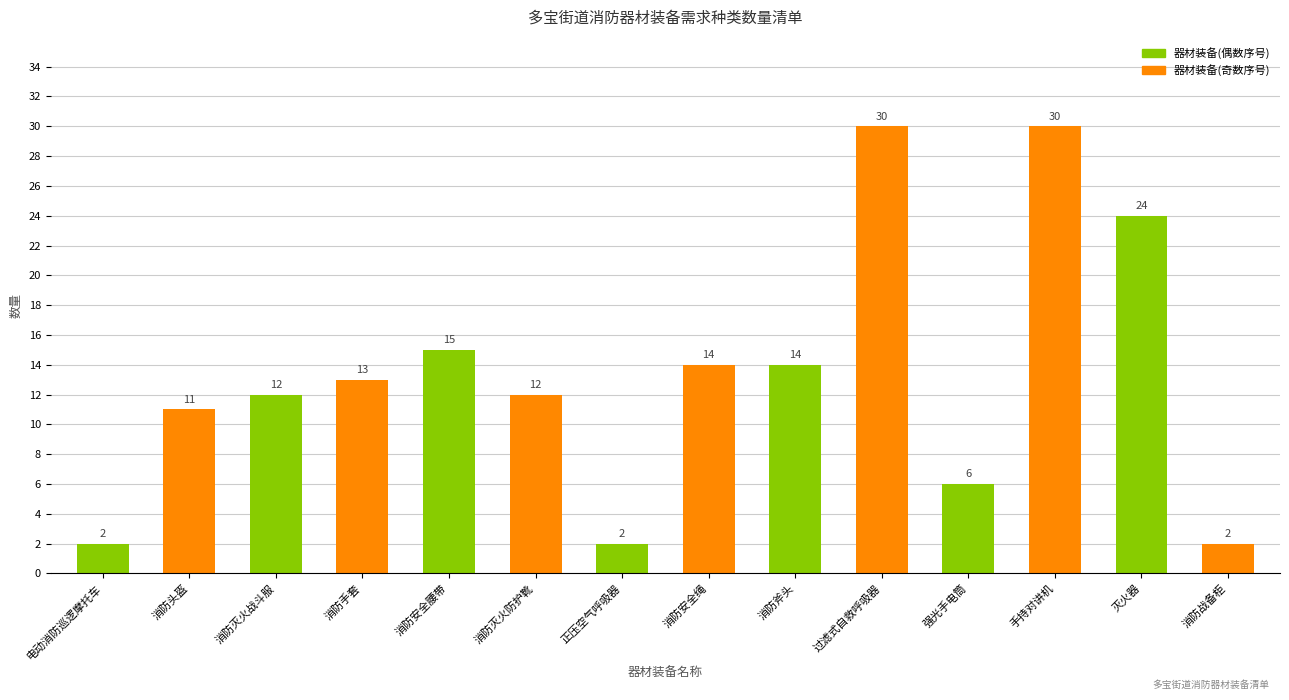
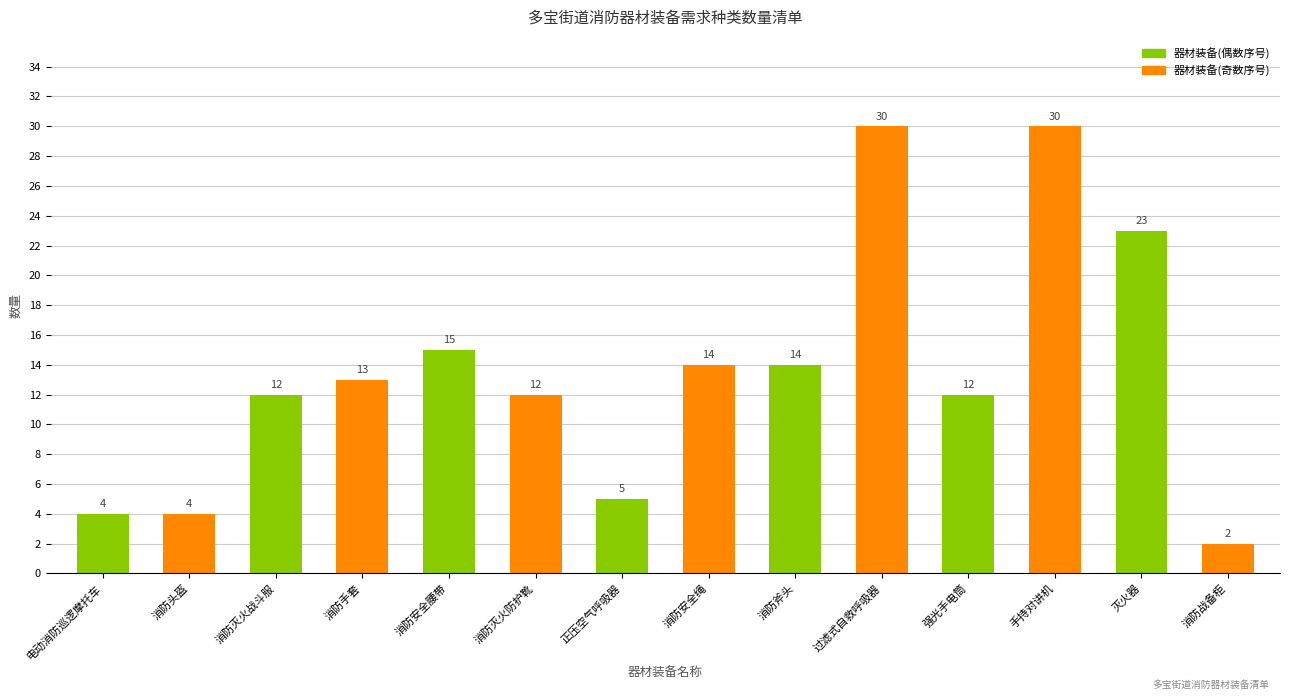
电动消防巡逻摩托车: 2 -> 4
消防头盔: 11 -> 4
正压空气呼吸器: 2 -> 5
强光手电筒: 6 -> 12
灭火器: 24 -> 23
